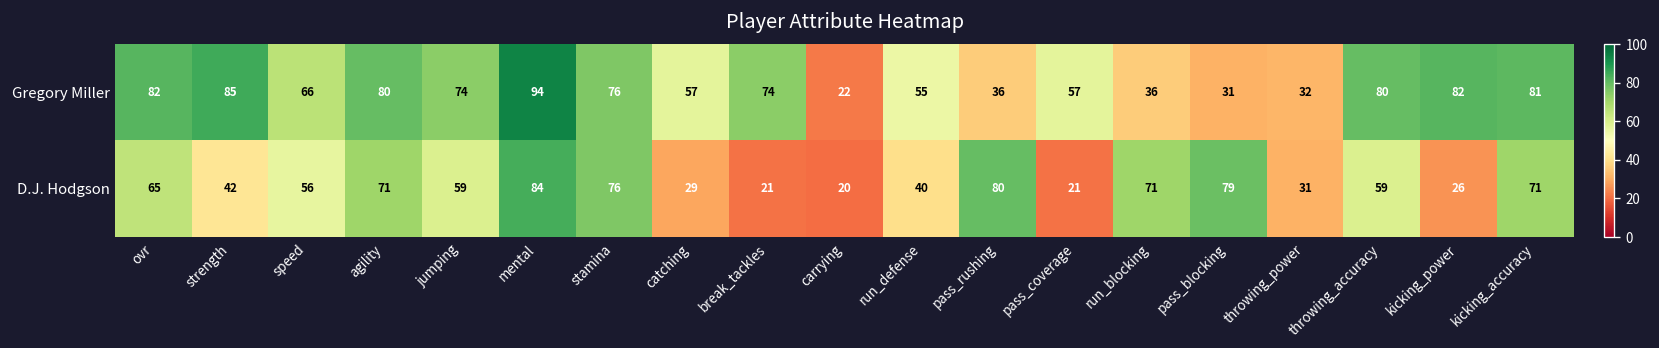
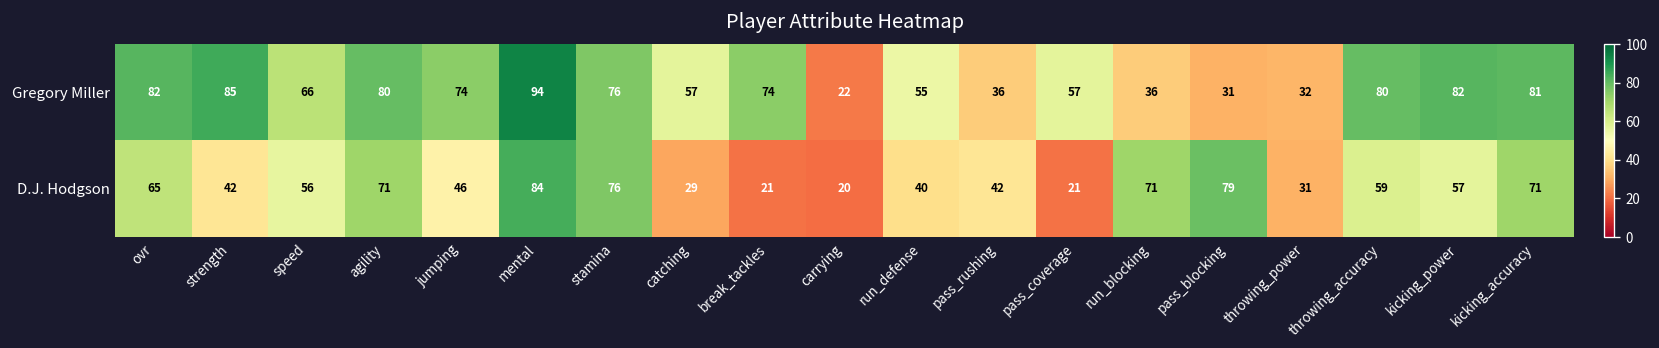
D.J. Hodgson, jumping: 59 -> 46
D.J. Hodgson, pass_rushing: 80 -> 42
D.J. Hodgson, kicking_power: 26 -> 57
